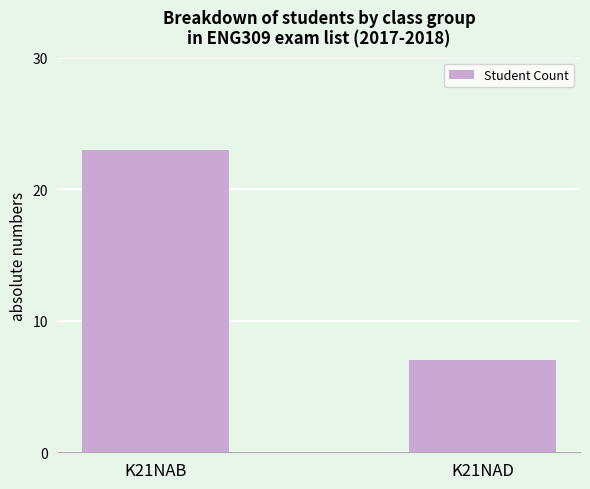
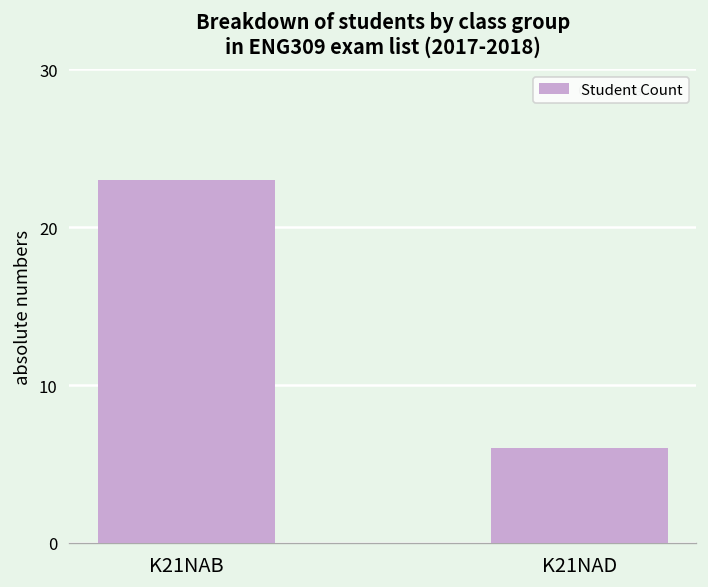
K21NAD: 7 -> 6
